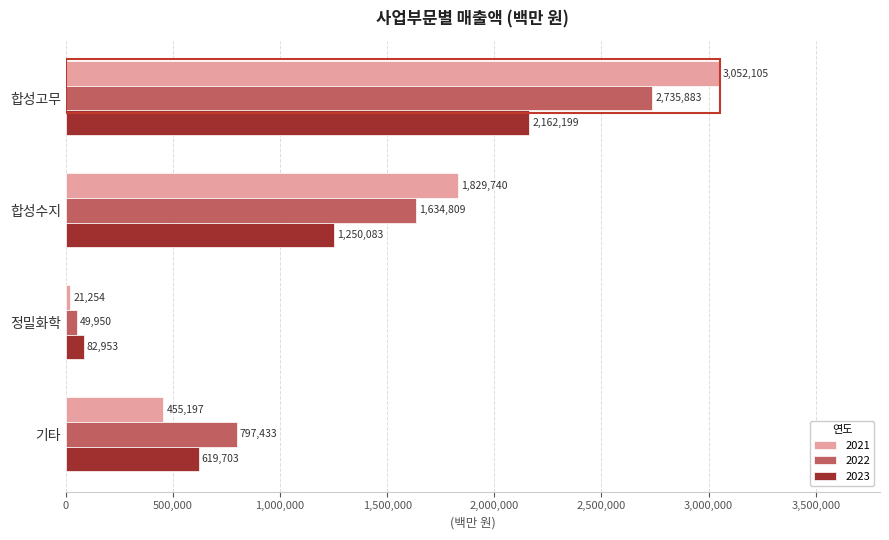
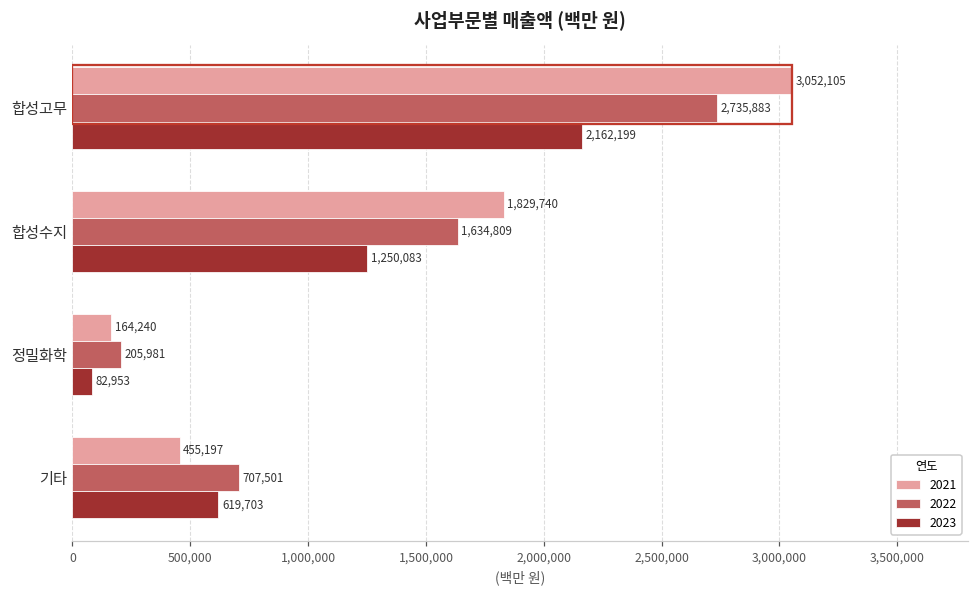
2021, 정밀화학: 21,254 -> 164,240
2022, 정밀화학: 49,950 -> 205,981
2022, 기타: 797,433 -> 707,501
